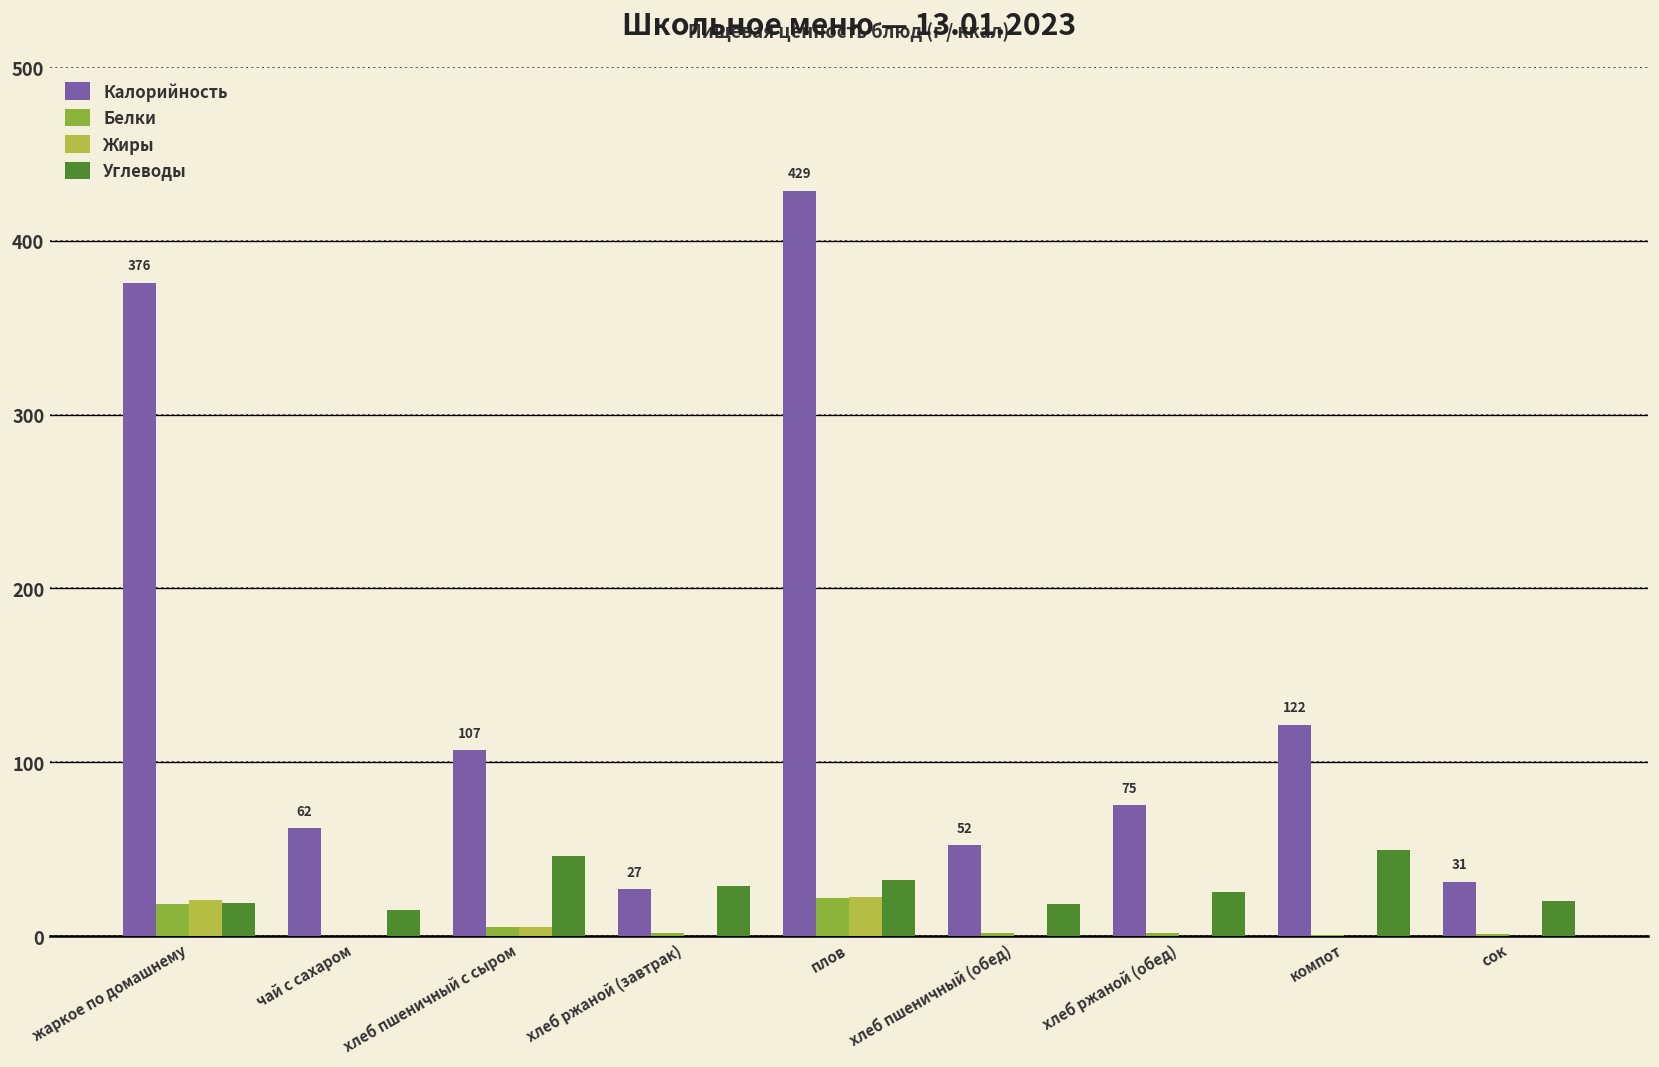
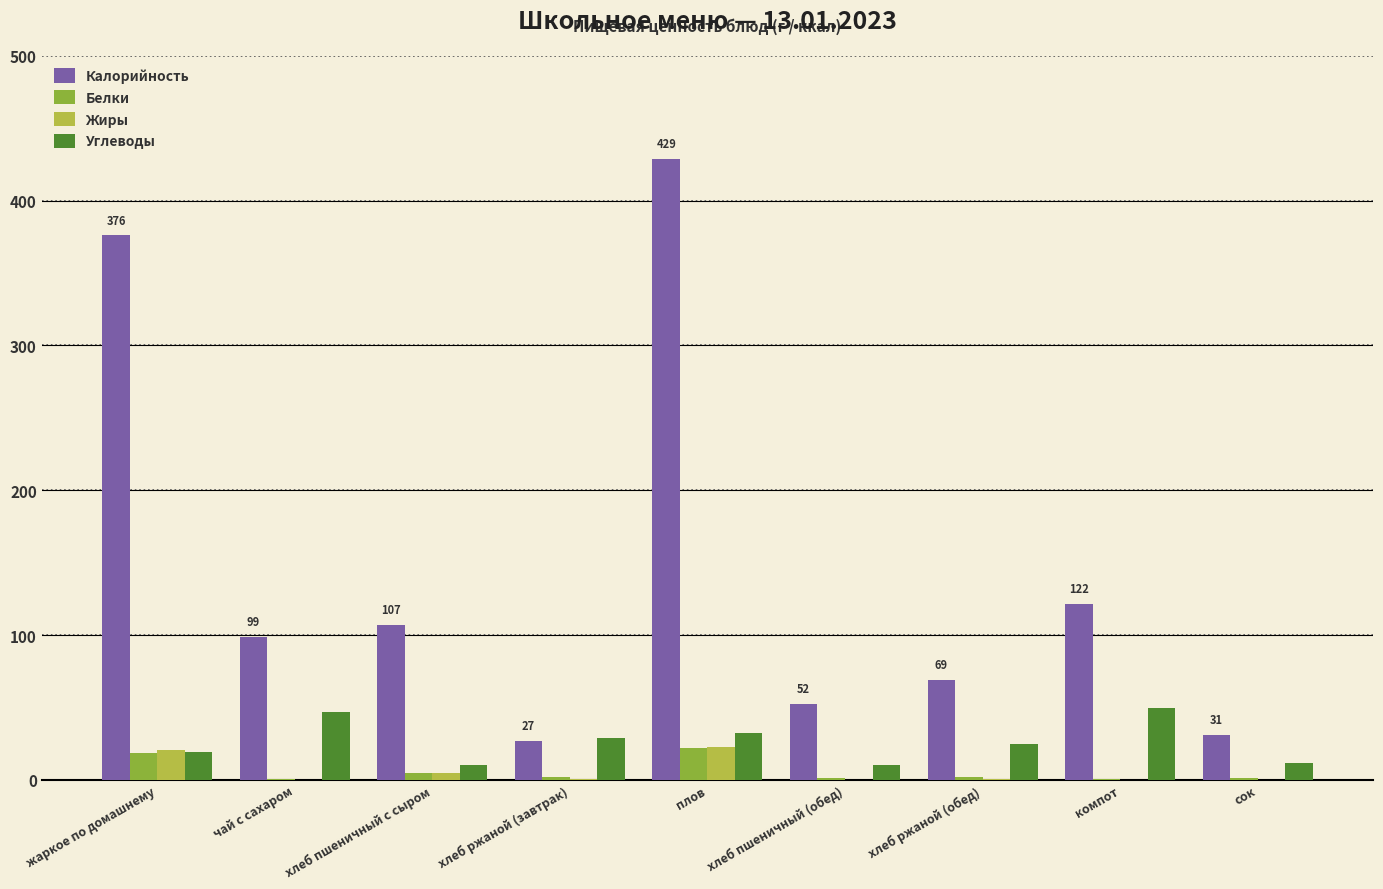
Калорийность, чай с сахаром: 62 -> 99
Углеводы, чай с сахаром: 15 -> 47
Углеводы, хлеб пшеничный с сыром: 46 -> 10
Углеводы, хлеб пшеничный (обед): 19 -> 10
Калорийность, хлеб ржаной (обед): 75 -> 69
Углеводы, сок: 20 -> 12
